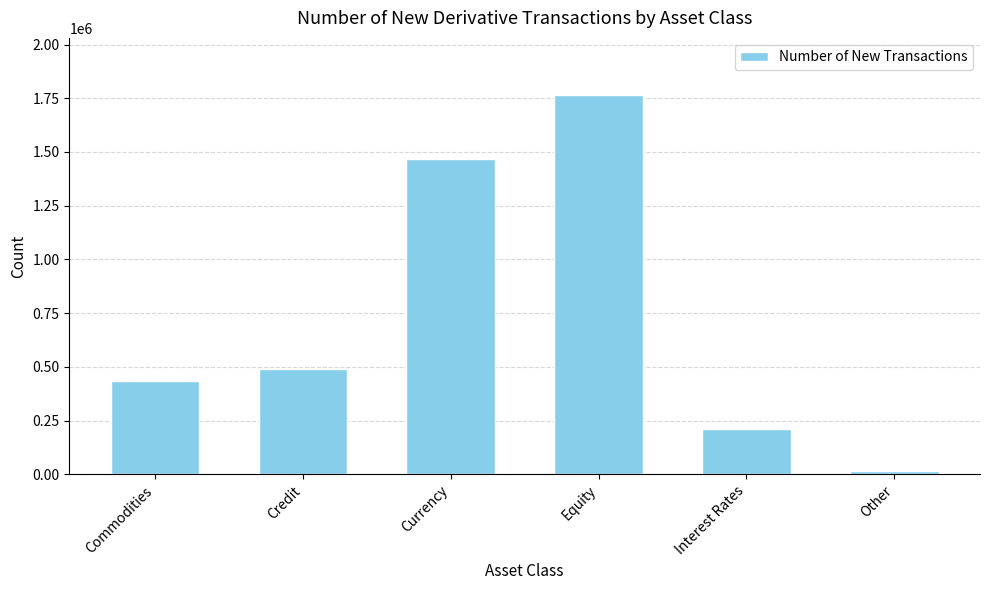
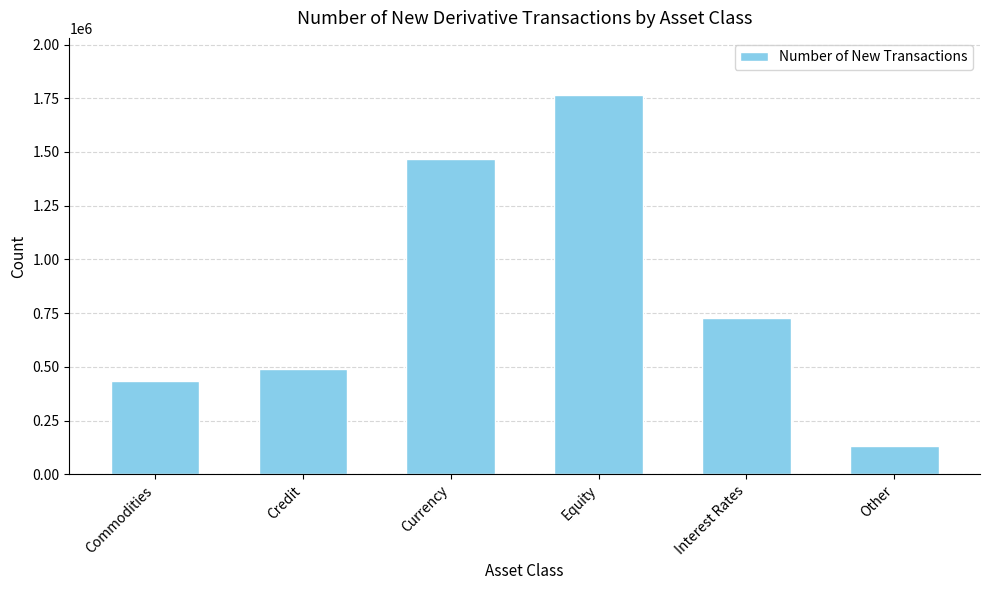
Interest Rates: 210000 -> 730000
Other: 20000 -> 130000
